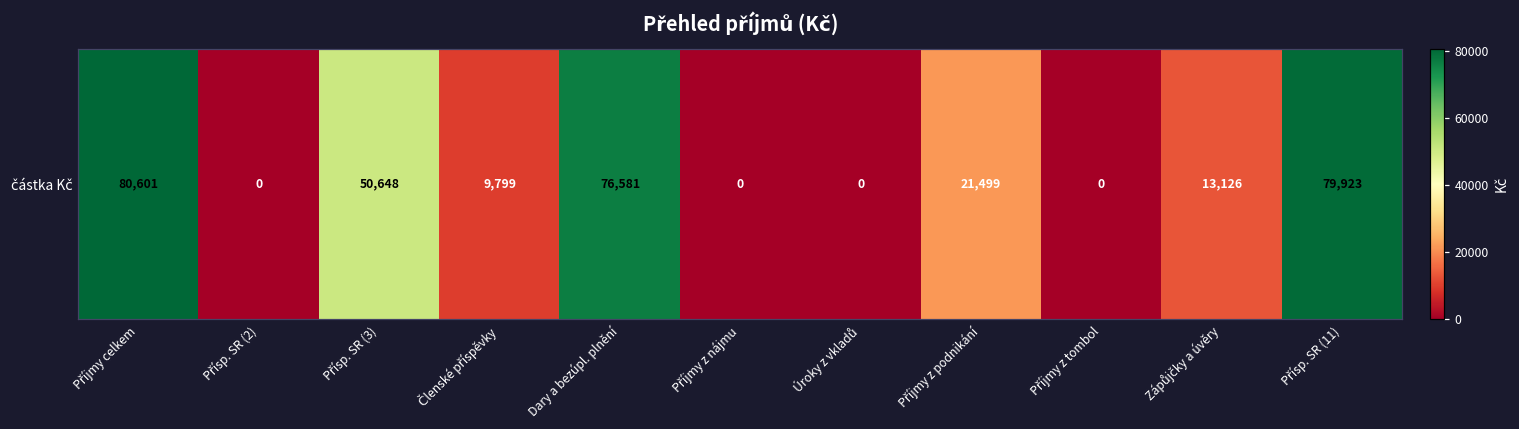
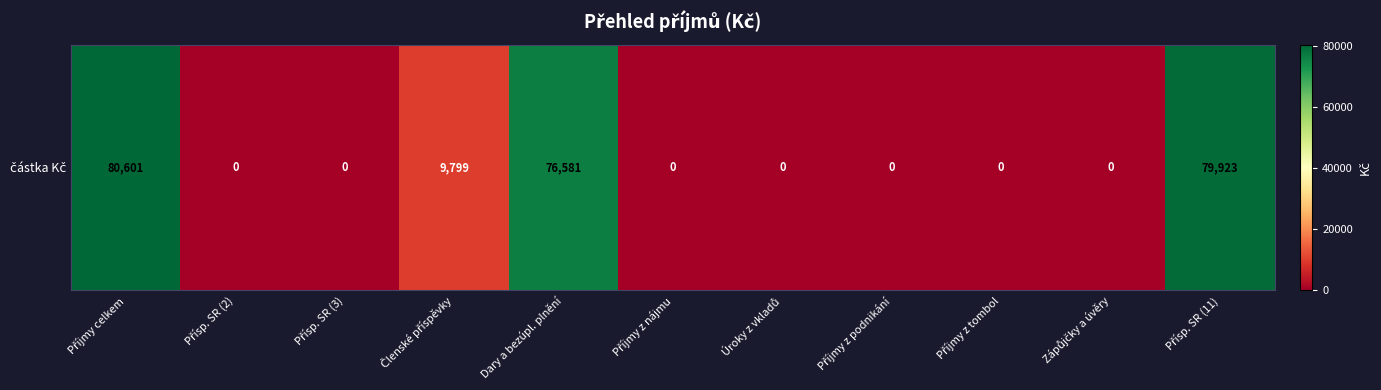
částka Kč, Přísp. SR (3): 50,648 -> 0
částka Kč, Příjmy z podnikání: 21,499 -> 0
částka Kč, Zápůjčky a úvěry: 13,126 -> 0
